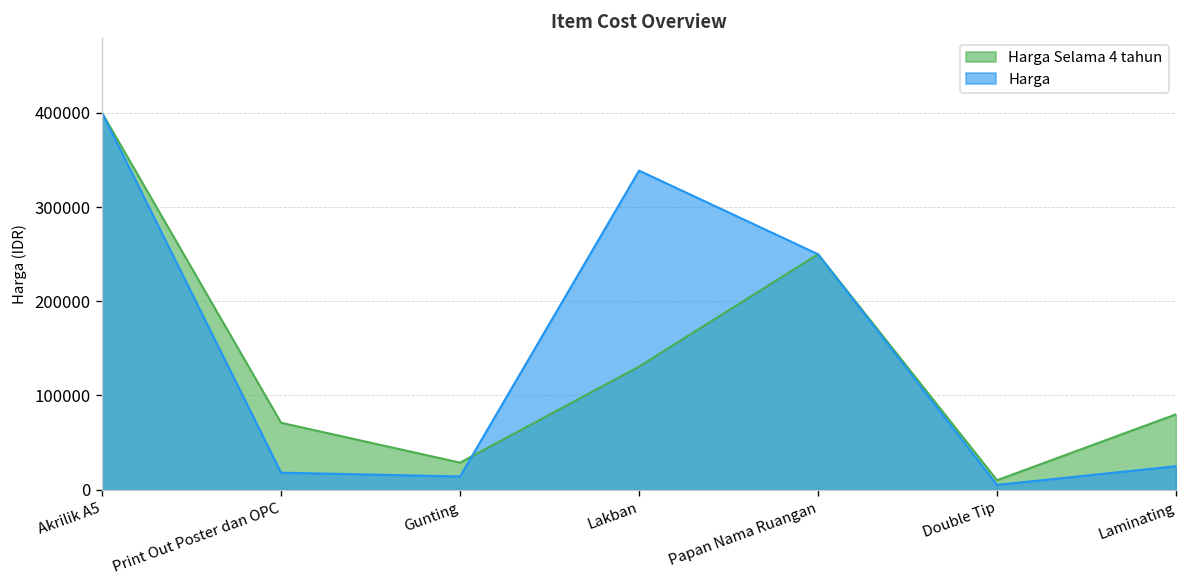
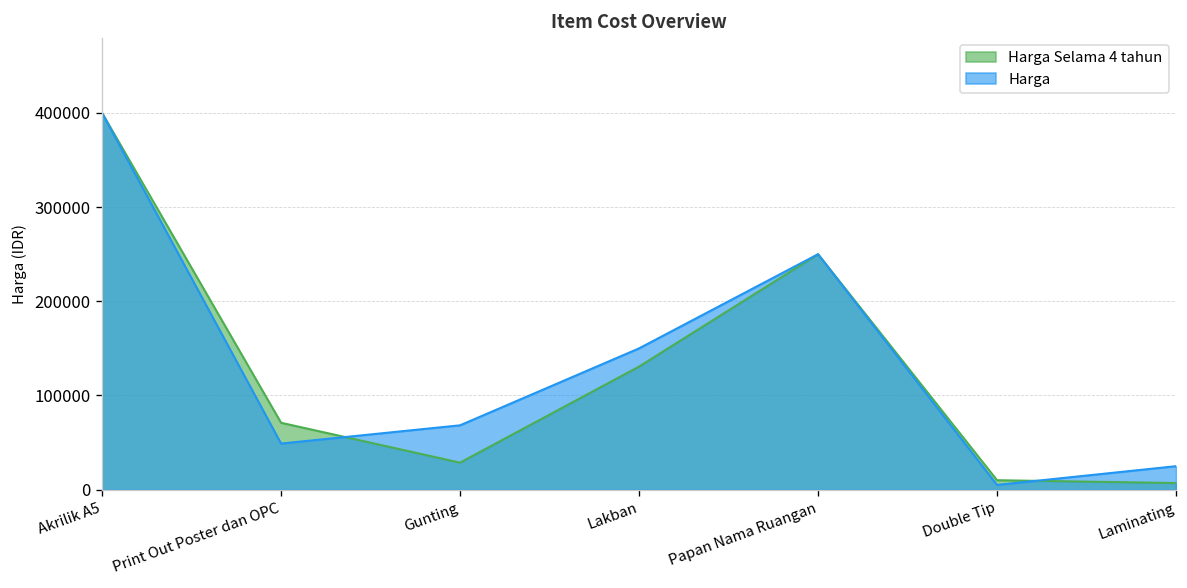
Harga, Print Out Poster dan OPC: 20000 -> 50000
Harga, Gunting: 10000 -> 70000
Harga, Lakban: 340000 -> 150000
Harga Selama 4 tahun, Laminating: 80000 -> 10000
